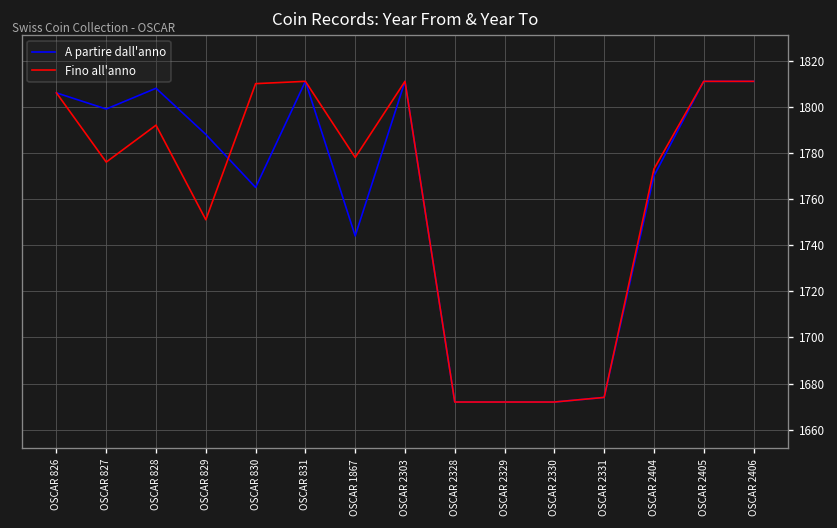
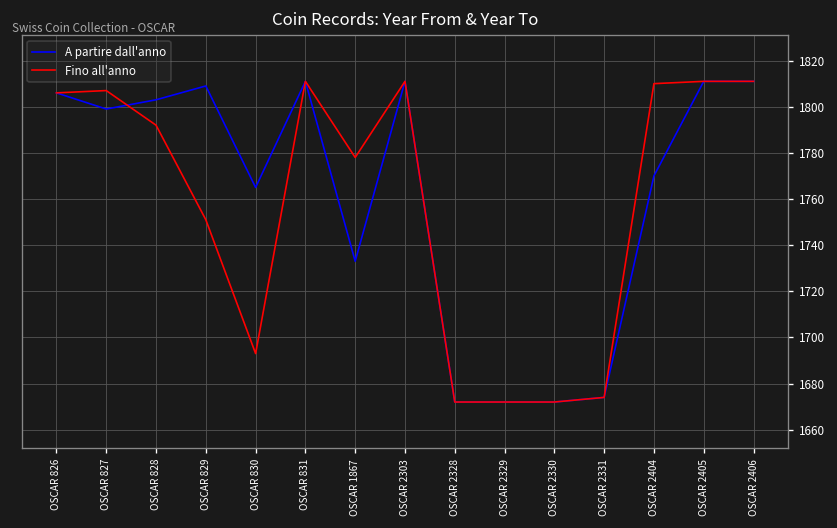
Fino all'anno, OSCAR 827: 1776 -> 1807
A partire dall'anno, OSCAR 828: 1808 -> 1803
A partire dall'anno, OSCAR 829: 1788 -> 1809
Fino all'anno, OSCAR 830: 1810 -> 1693
A partire dall'anno, OSCAR 1867: 1744 -> 1733
Fino all'anno, OSCAR 2404: 1773 -> 1810
